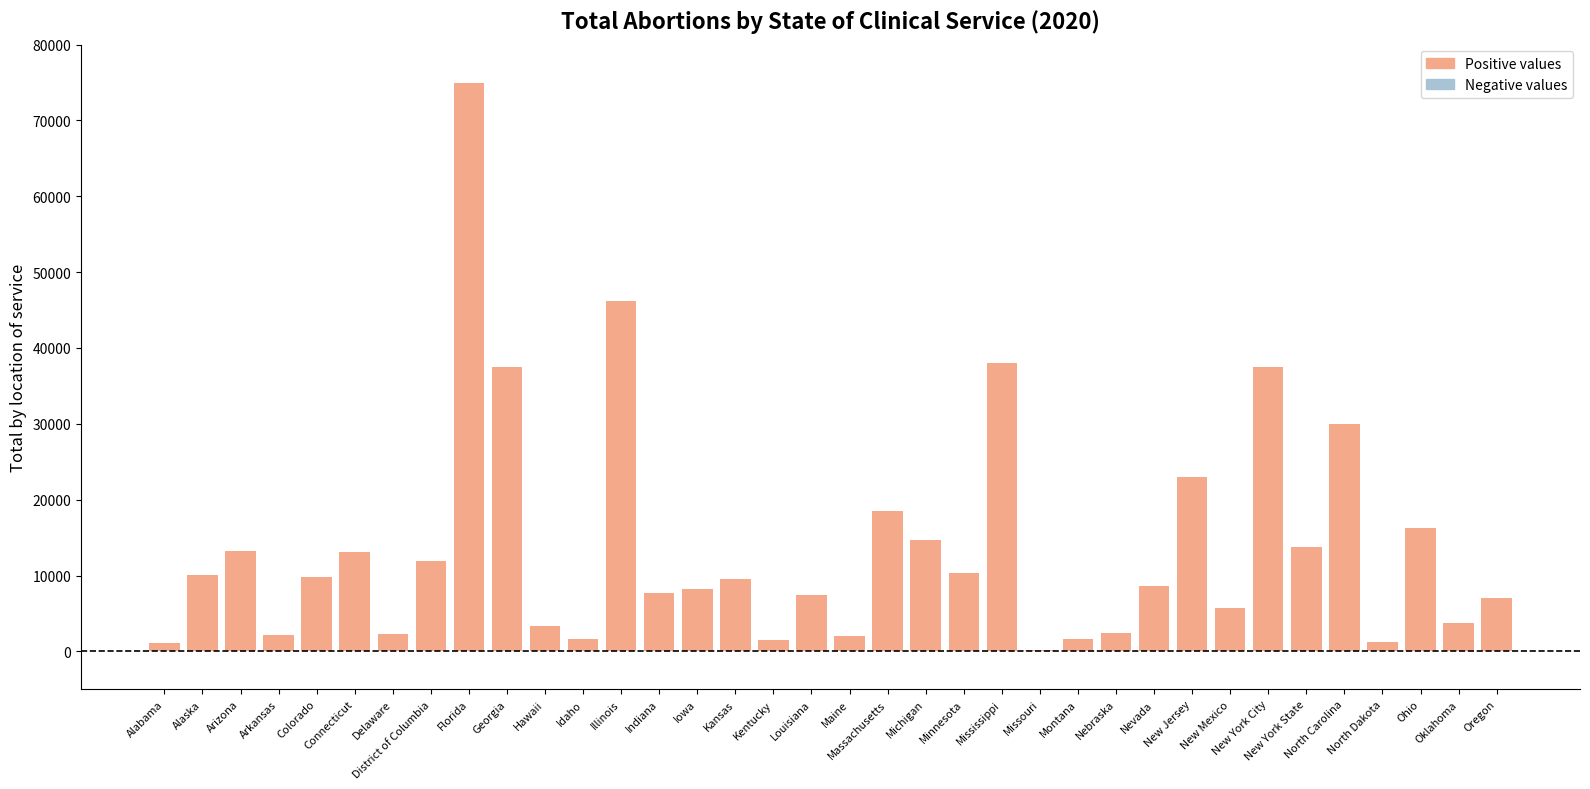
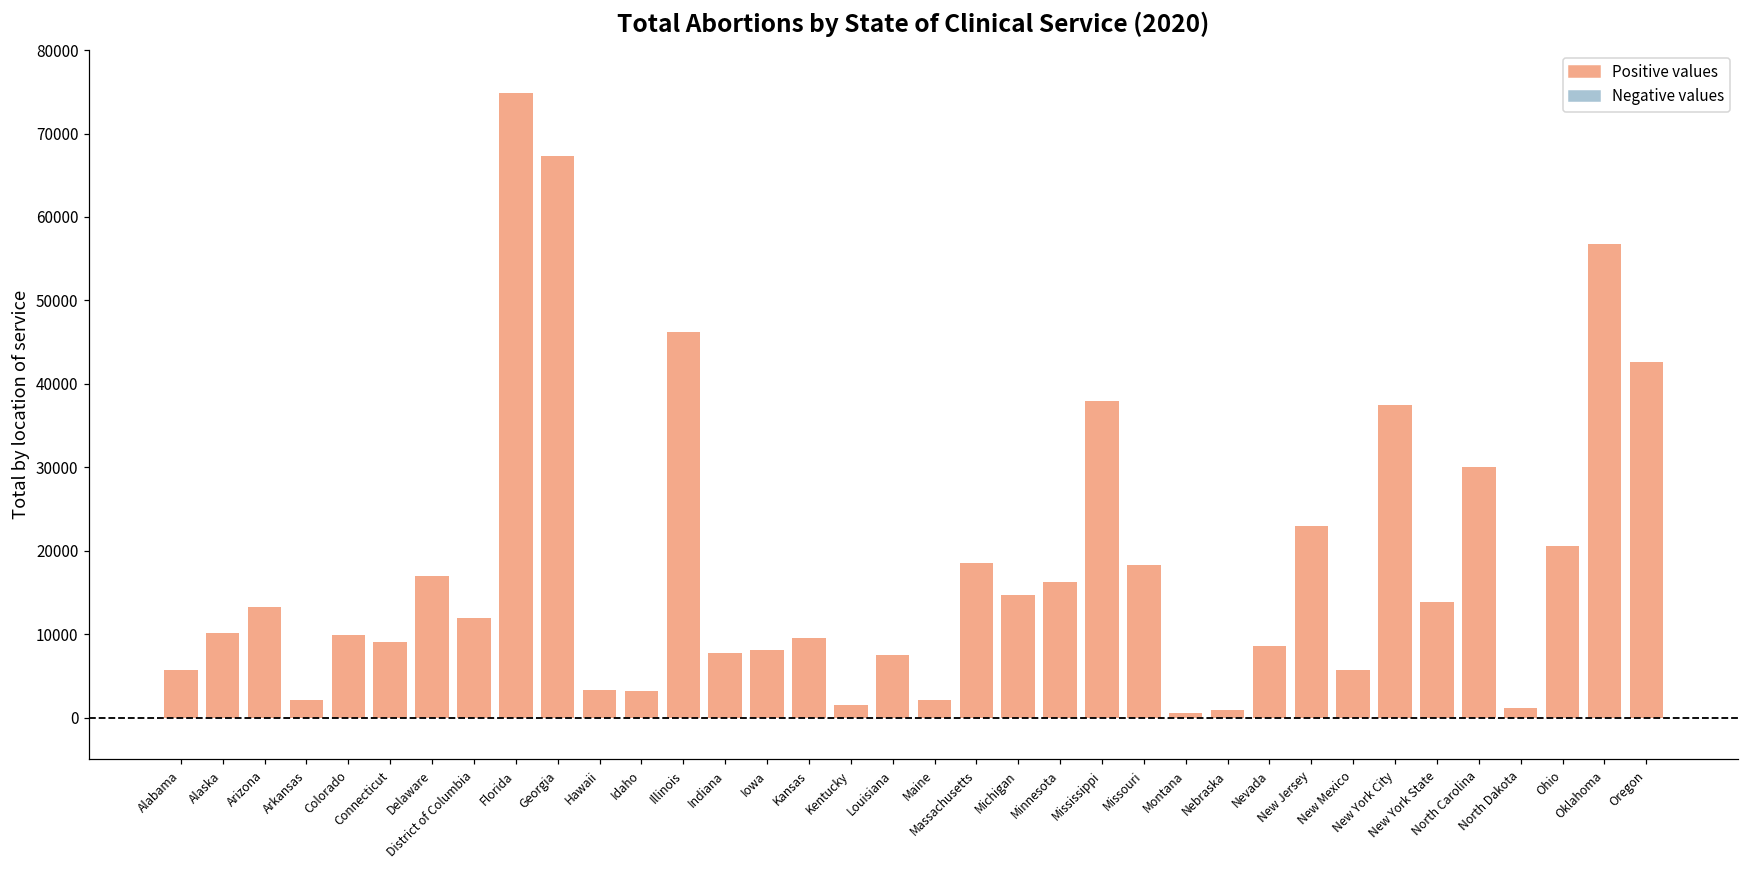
Alabama: 1000 -> 6000
Connecticut: 13000 -> 9000
Delaware: 2000 -> 17000
Georgia: 38000 -> 67000
Idaho: 2000 -> 3000
Minnesota: 10000 -> 16000
Missouri: 0 -> 18000
Montana: 2000 -> 1000
Nebraska: 2000 -> 1000
Ohio: 16000 -> 21000
Oklahoma: 4000 -> 57000
Oregon: 7000 -> 43000
